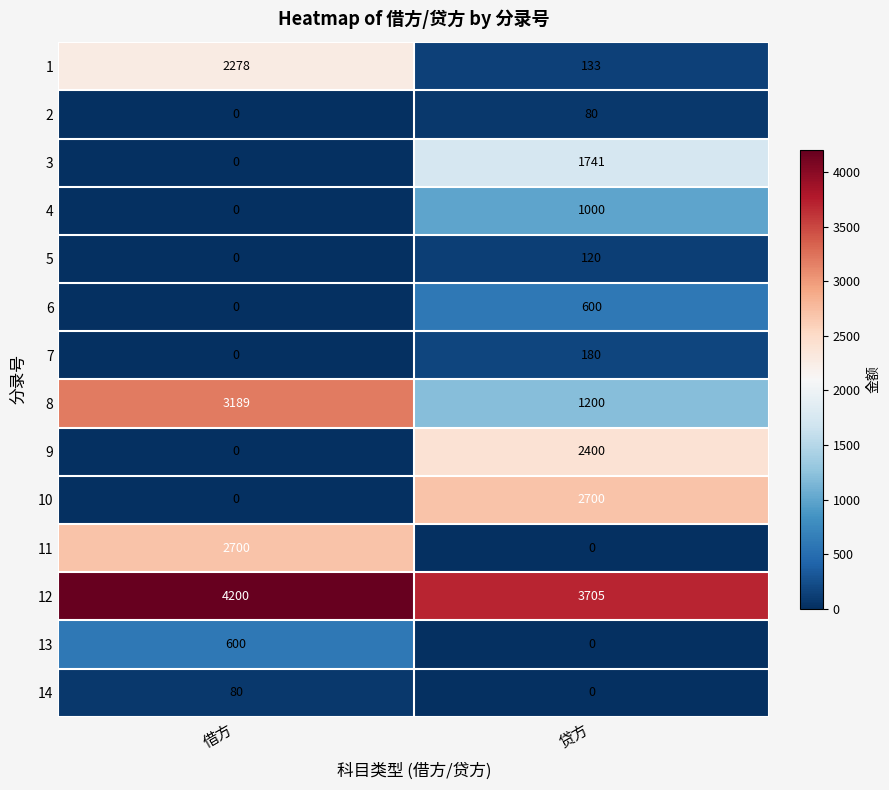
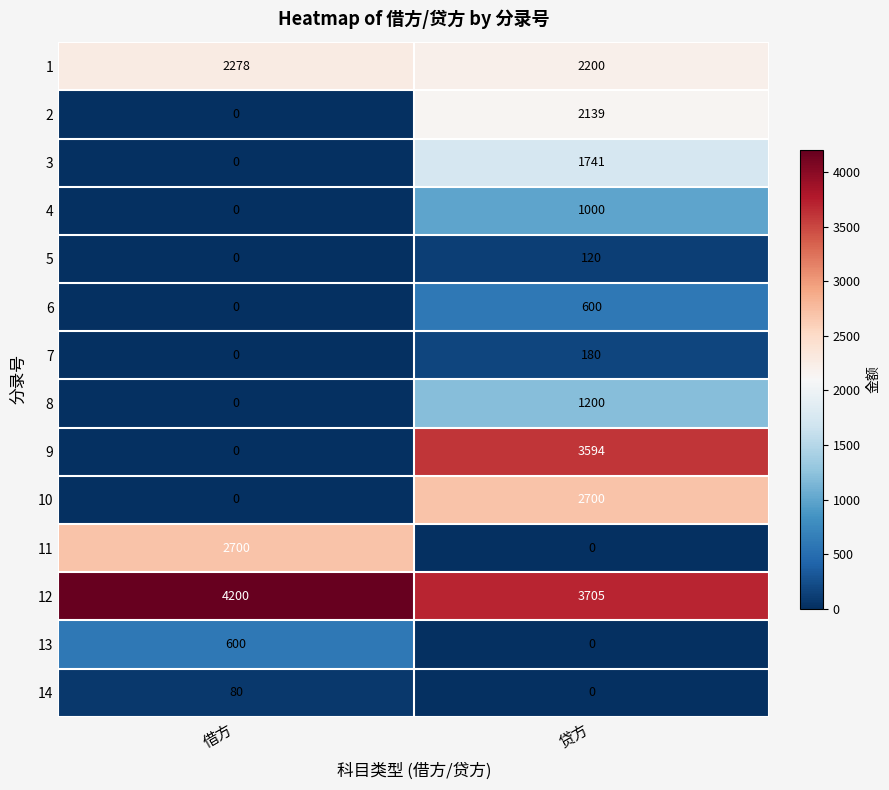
1, 贷方: 133 -> 2200
2, 贷方: 80 -> 2139
8, 借方: 3189 -> 0
9, 贷方: 2400 -> 3594
